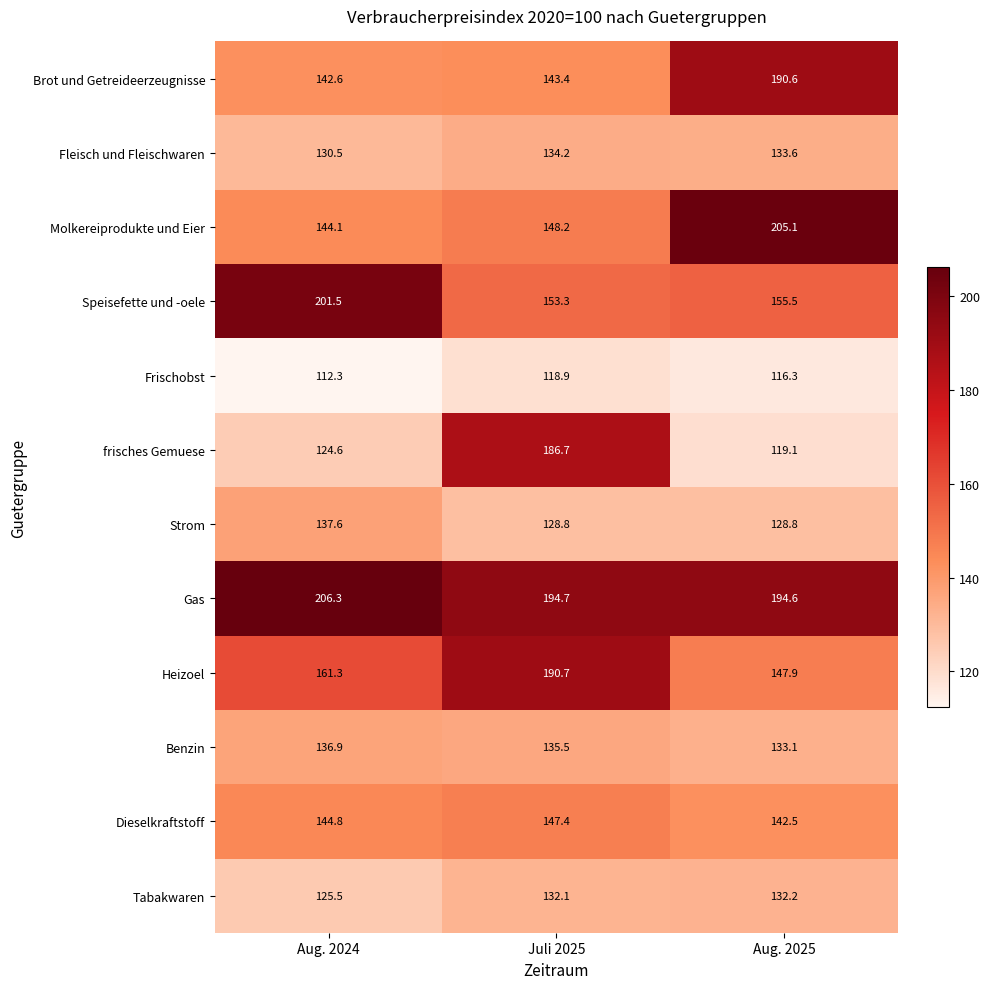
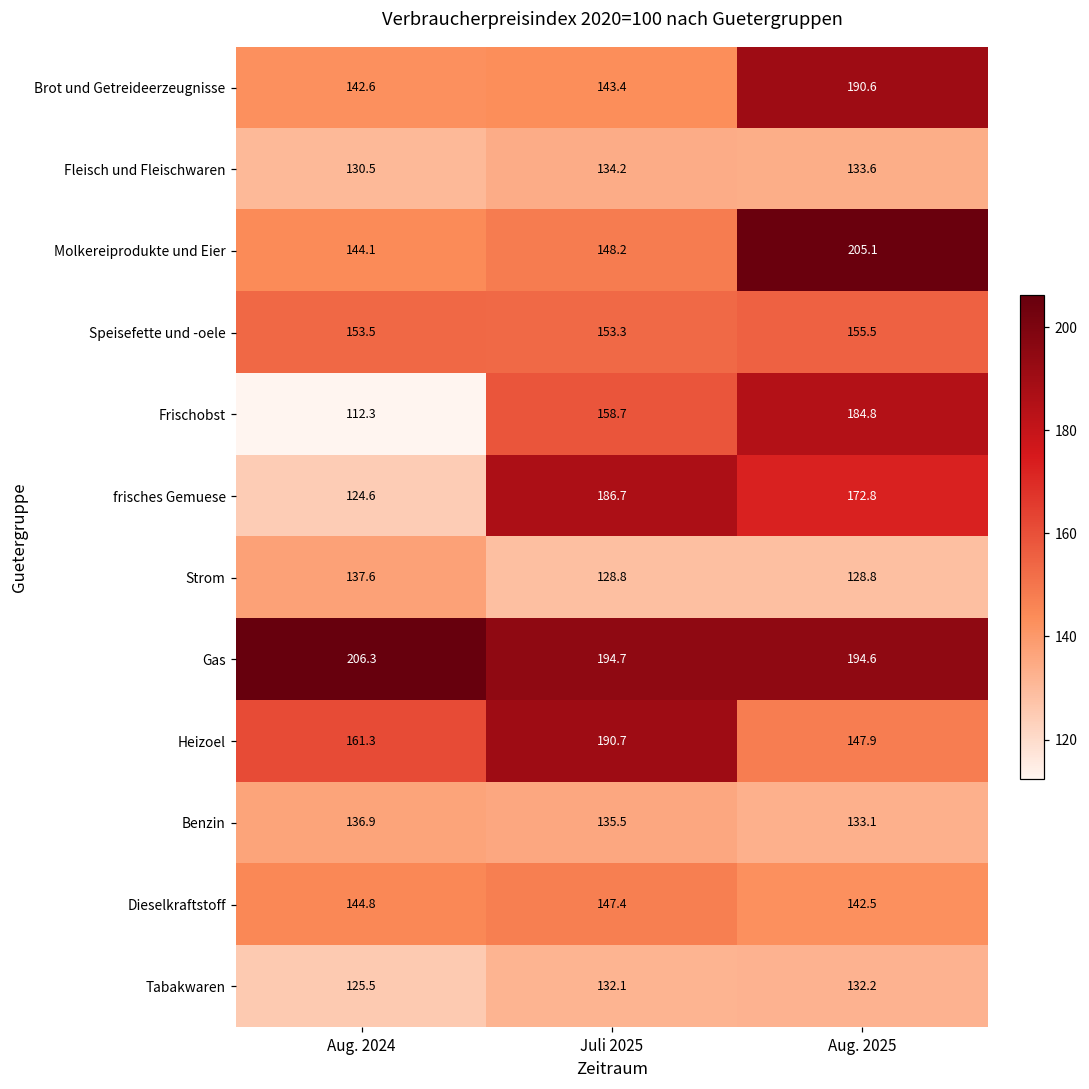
Speisefette und -oele, Aug. 2024: 201.5 -> 153.5
Frischobst, Juli 2025: 118.9 -> 158.7
Frischobst, Aug. 2025: 116.3 -> 184.8
frisches Gemuese, Aug. 2025: 119.1 -> 172.8
